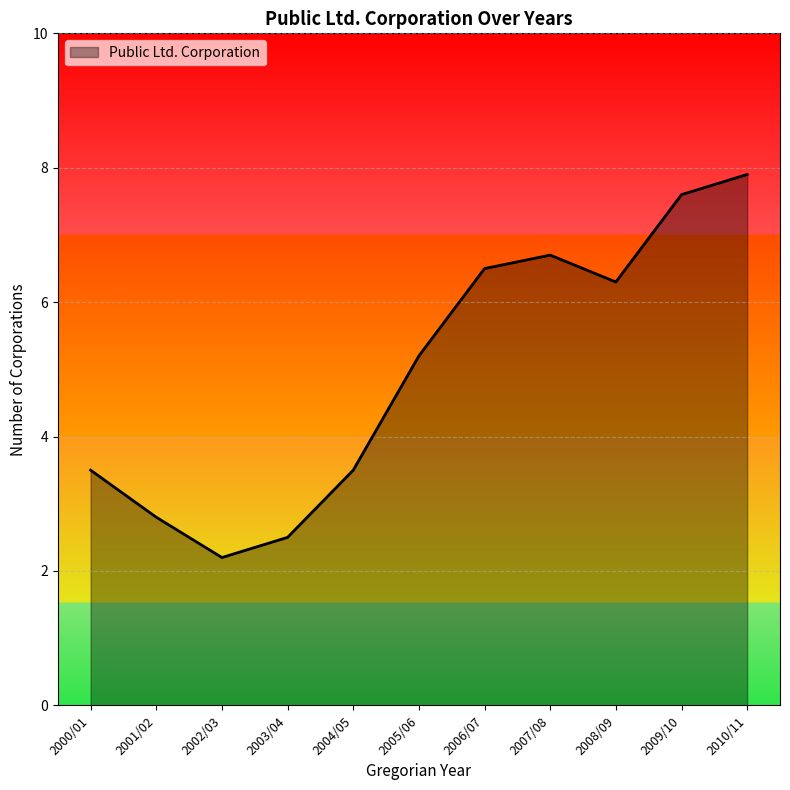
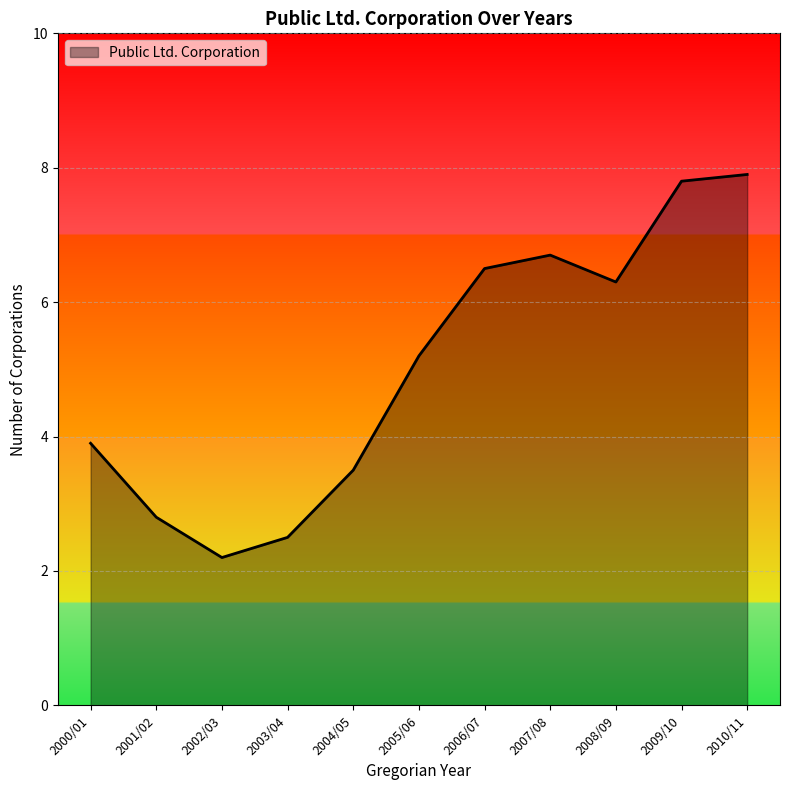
2000/01: 3.5 -> 3.9
2009/10: 7.6 -> 7.8
